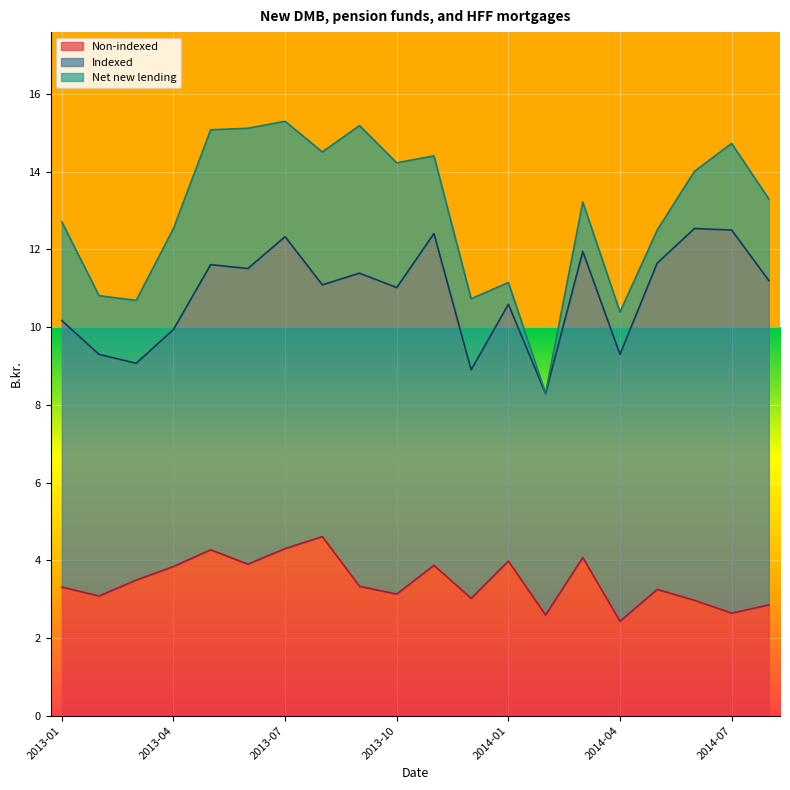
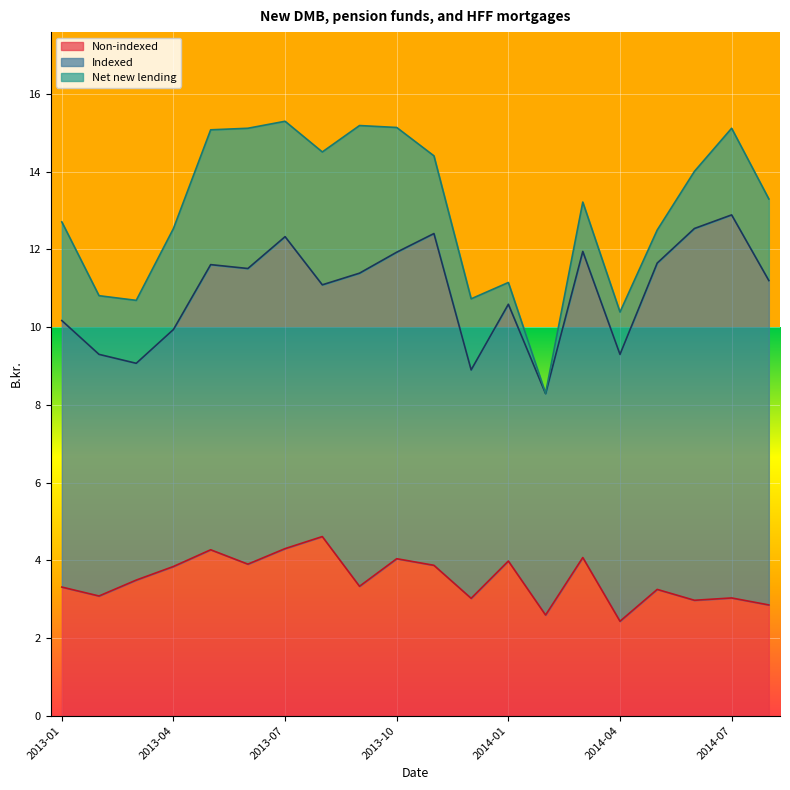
Non-indexed, 2013-10: 3.1 -> 4.0
Non-indexed, 2014-07: 2.6 -> 3.0
